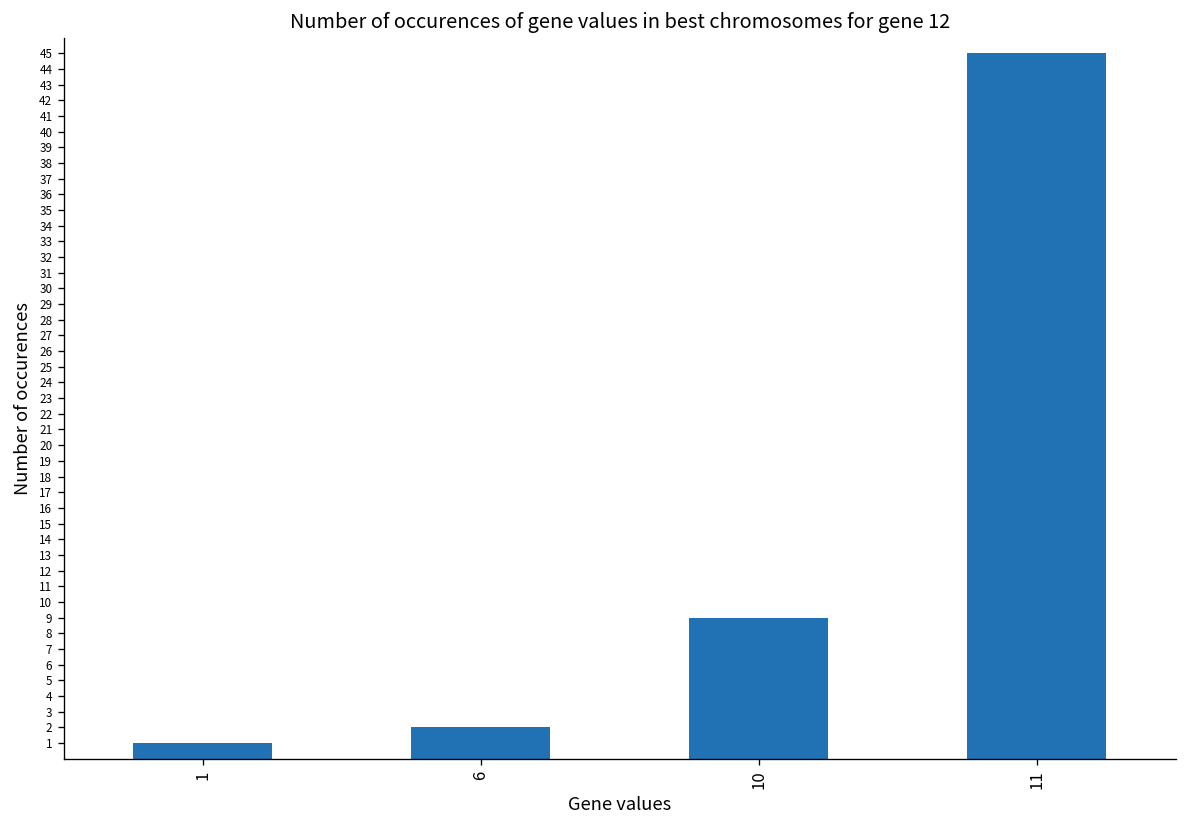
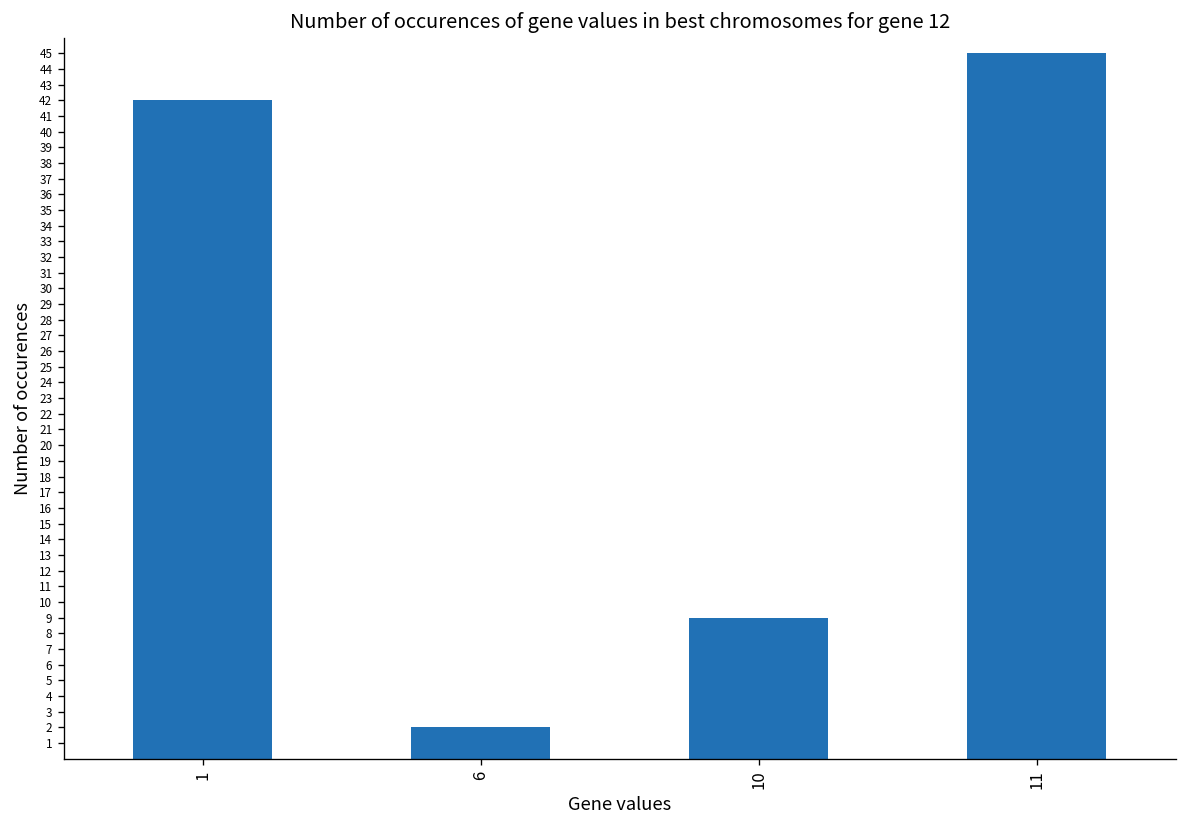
1: 1 -> 42
